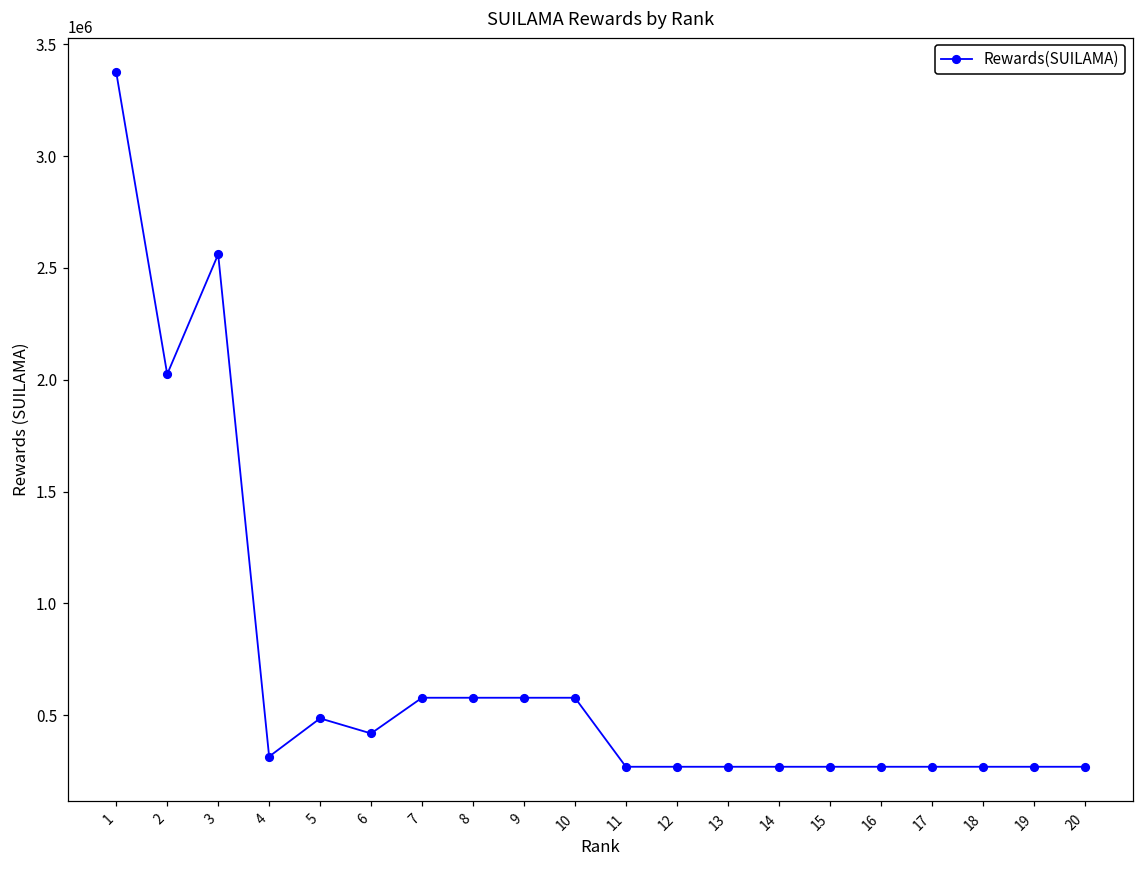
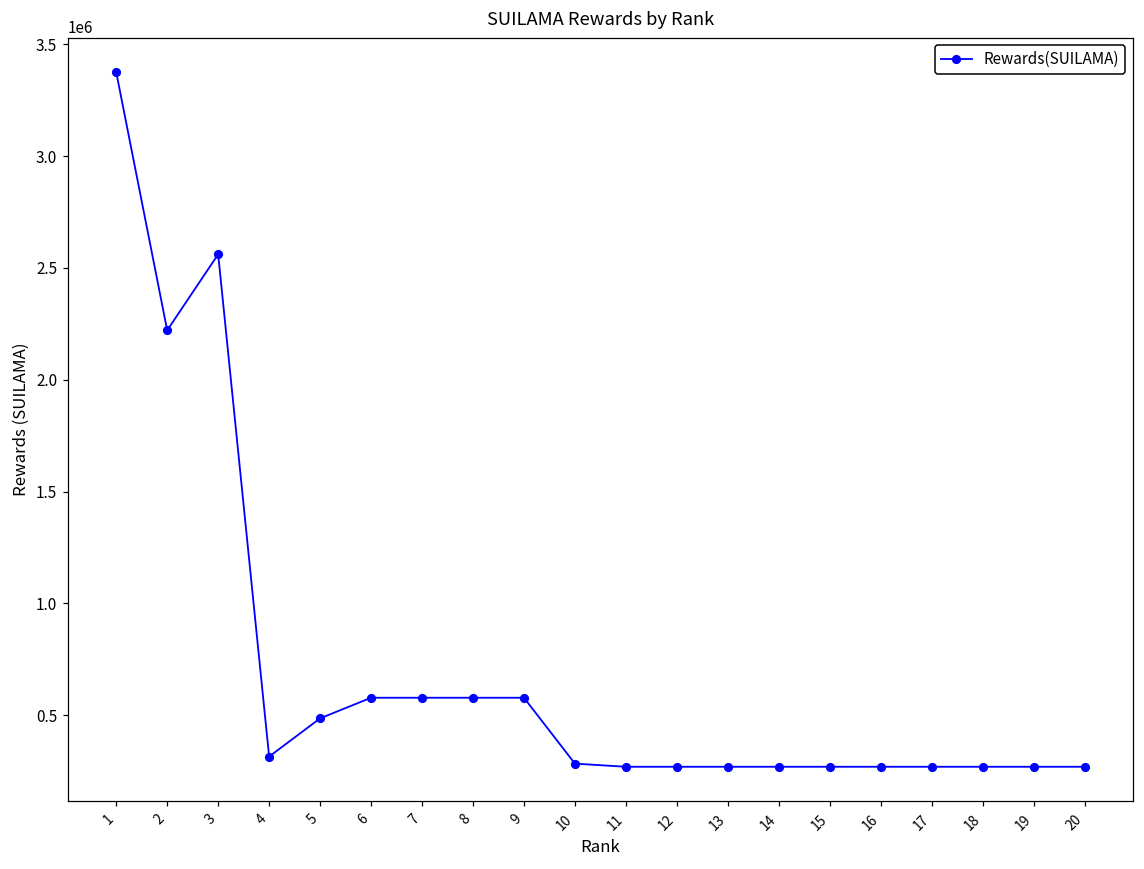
2: 2030000 -> 2220000
6: 420000 -> 580000
10: 580000 -> 280000
